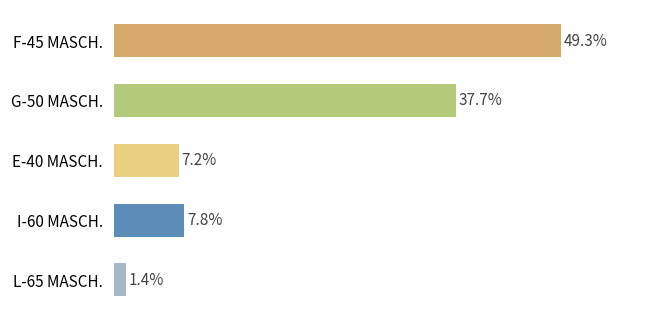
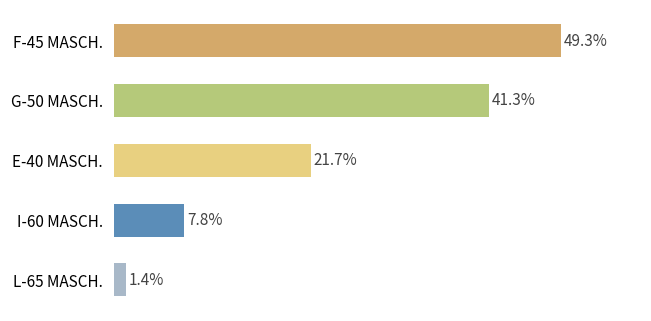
G-50 MASCH.: 37.7% -> 41.3%
E-40 MASCH.: 7.2% -> 21.7%
